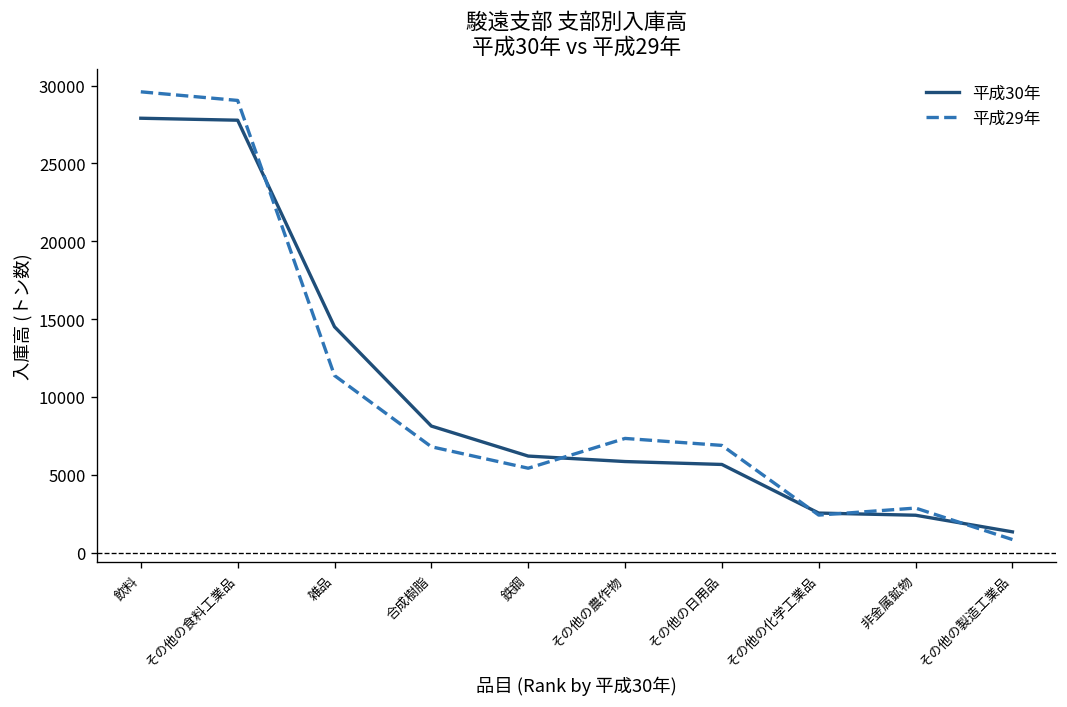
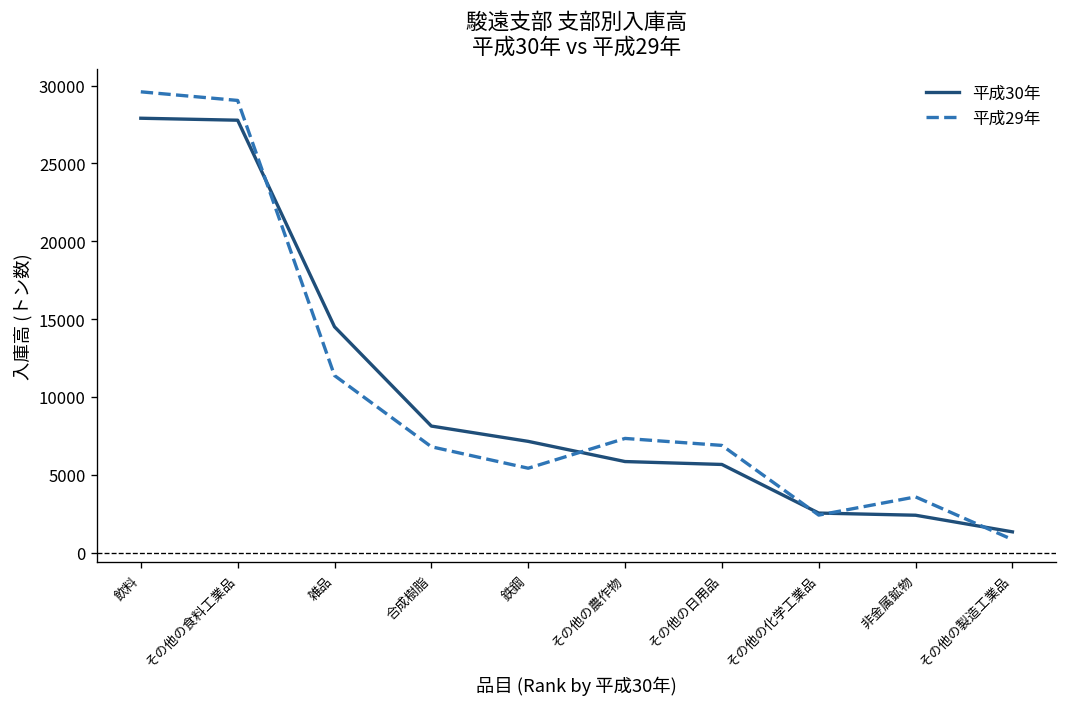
平成30年, 鉄鋼: 6200 -> 7100
平成29年, 非金属鉱物: 2900 -> 3600
